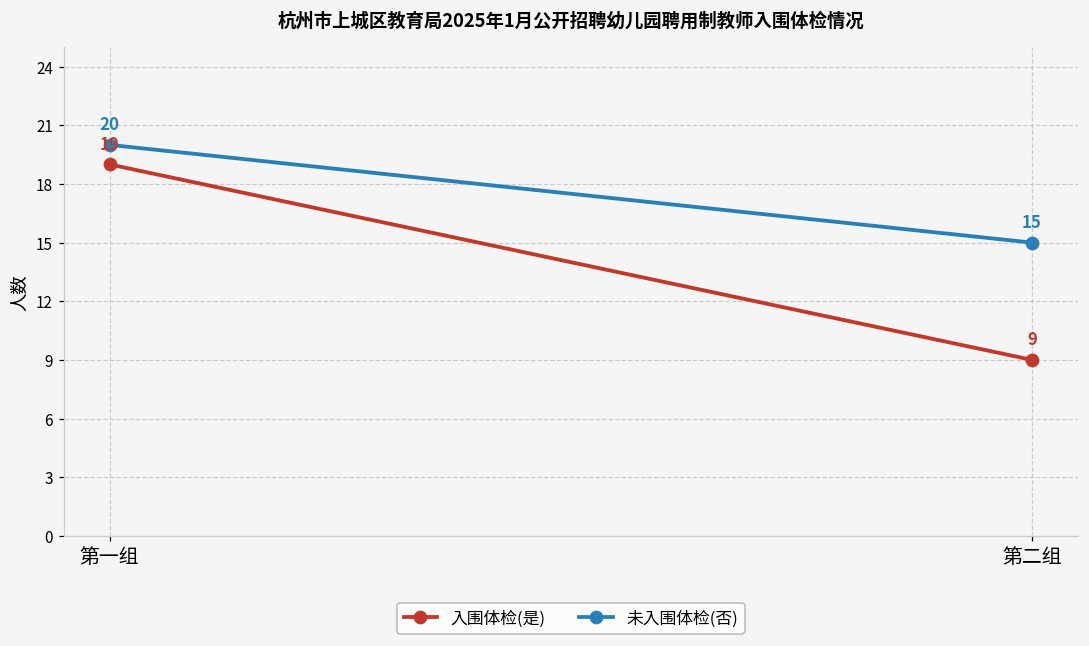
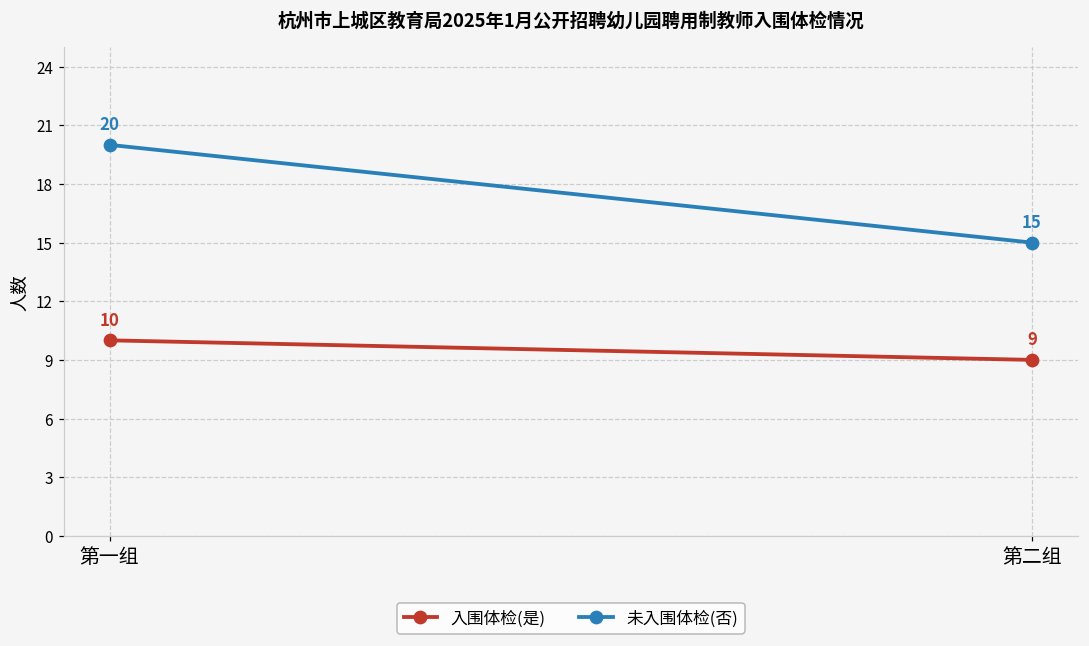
入围体检(是), 第一组: 19 -> 10
